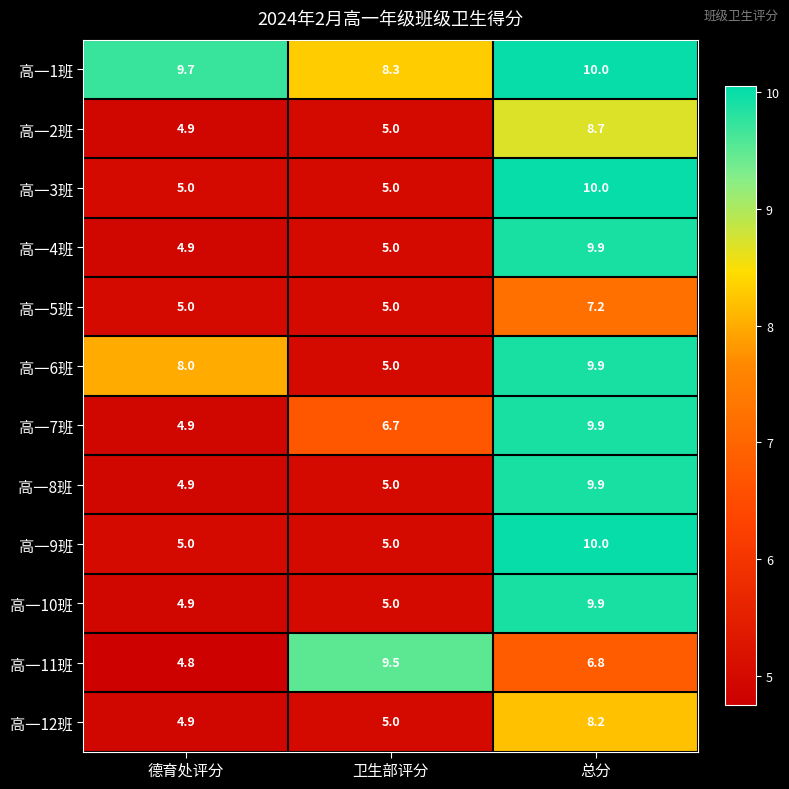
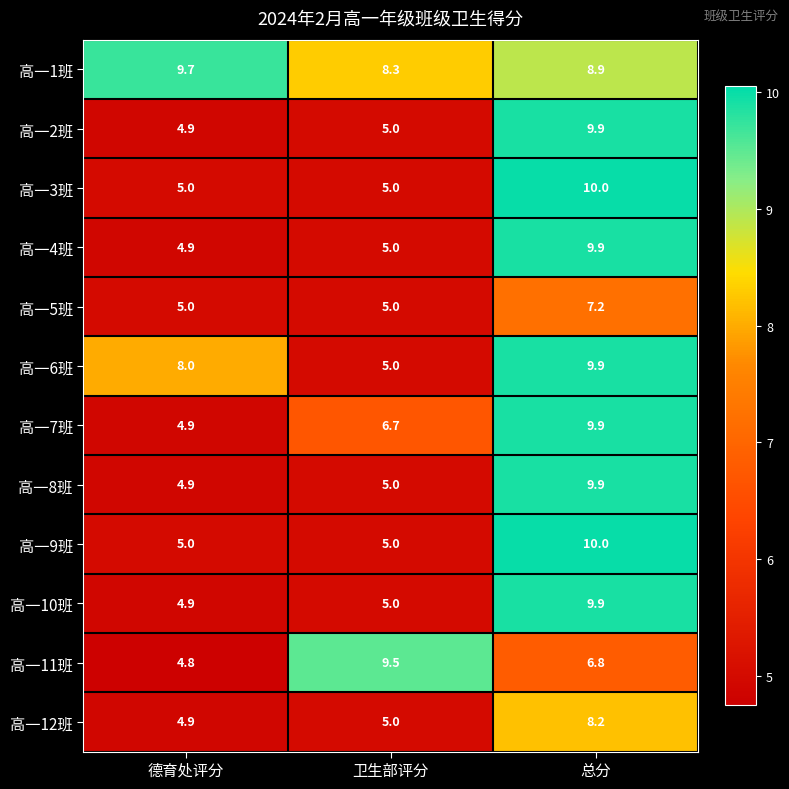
高一1班, 总分: 10.0 -> 8.9
高一2班, 总分: 8.7 -> 9.9
